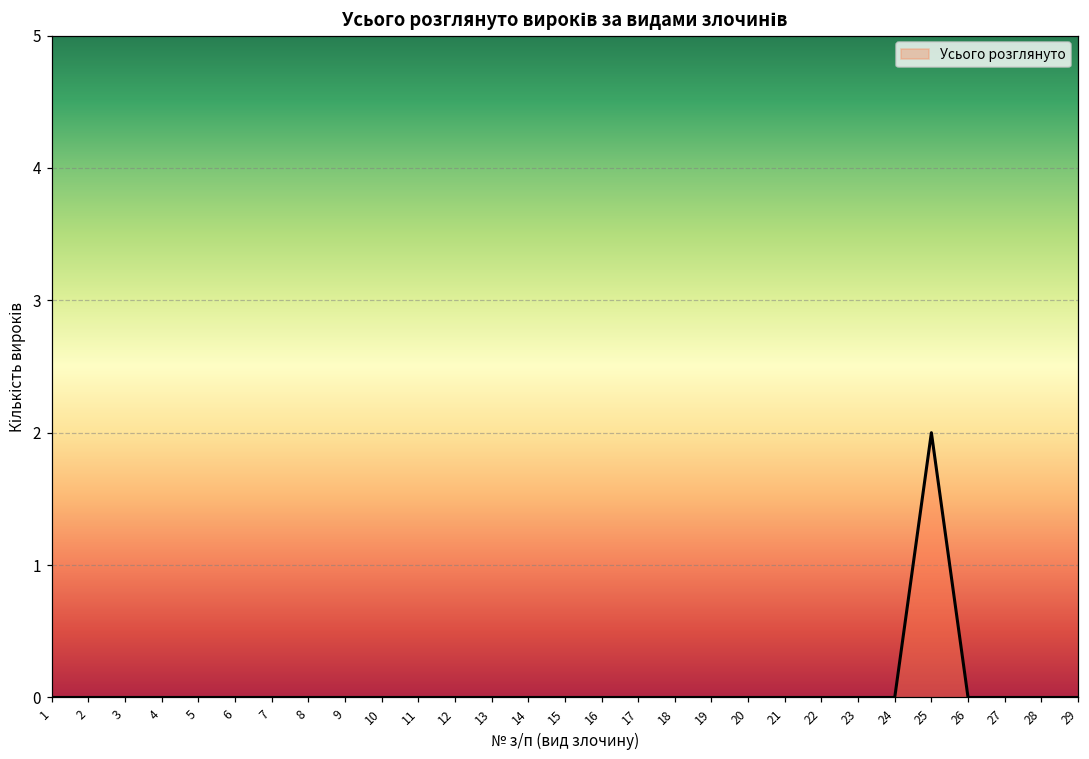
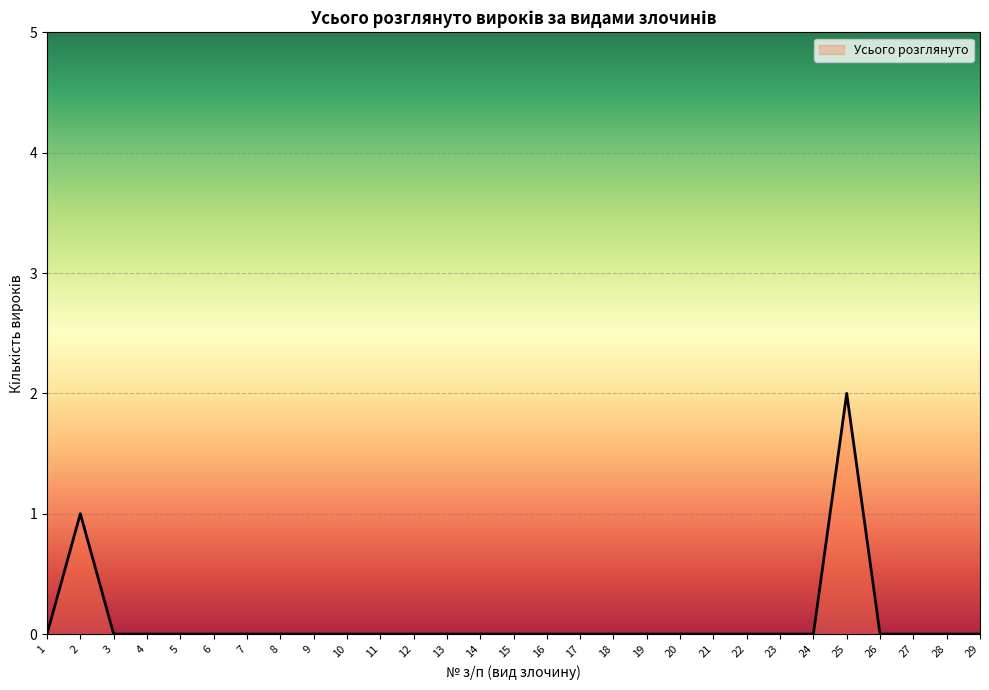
2: 0 -> 1
